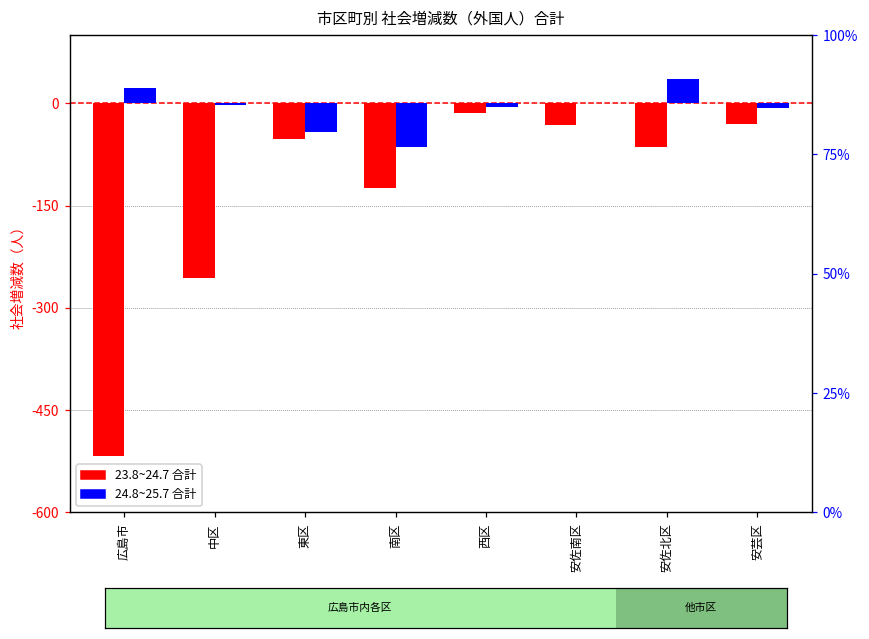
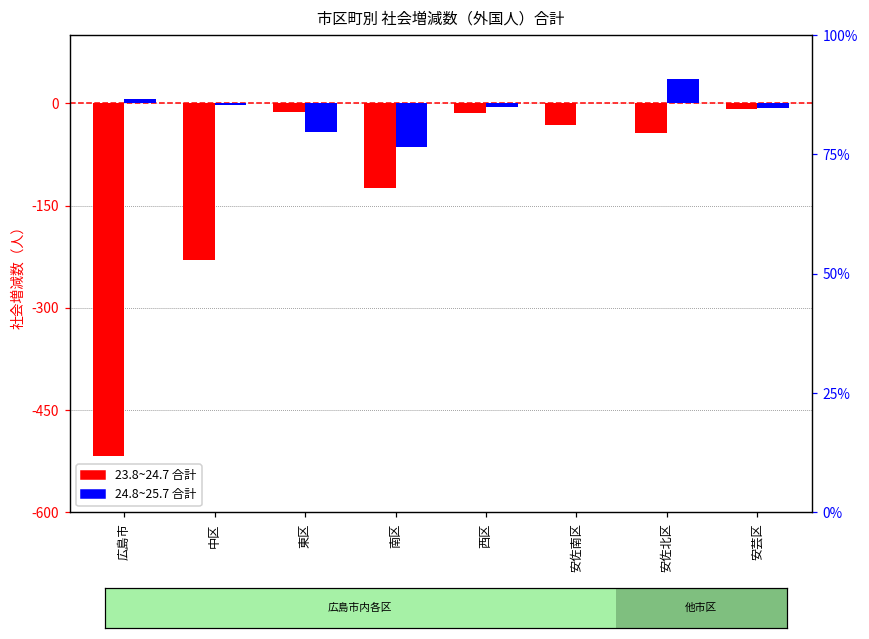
24.8~25.7 合計, 広島市: 20 -> 10
23.8~24.7 合計, 中区: -260 -> -230
23.8~24.7 合計, 東区: -50 -> -10
23.8~24.7 合計, 安佐北区: -60 -> -40
23.8~24.7 合計, 安芸区: -30 -> -10
